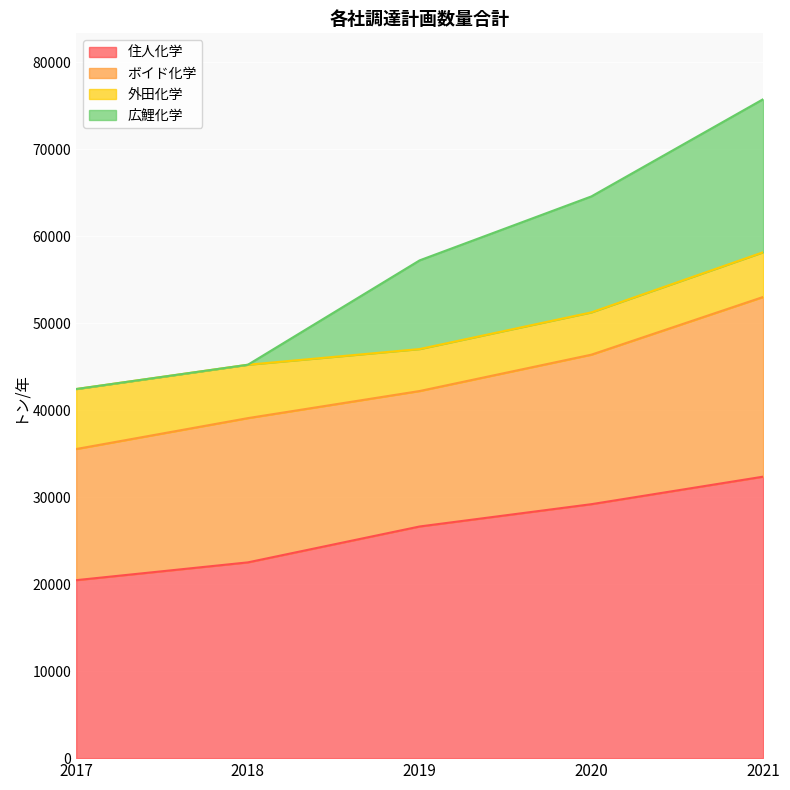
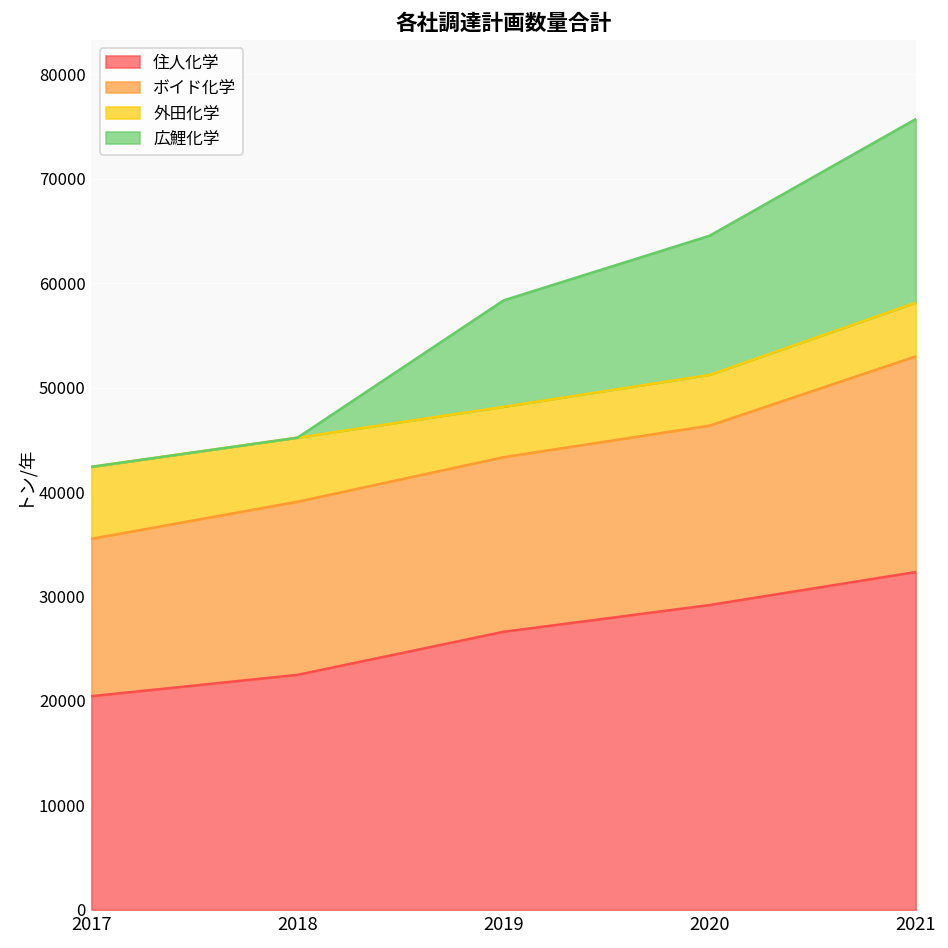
ボイド化学, 2019: 16000 -> 17000
